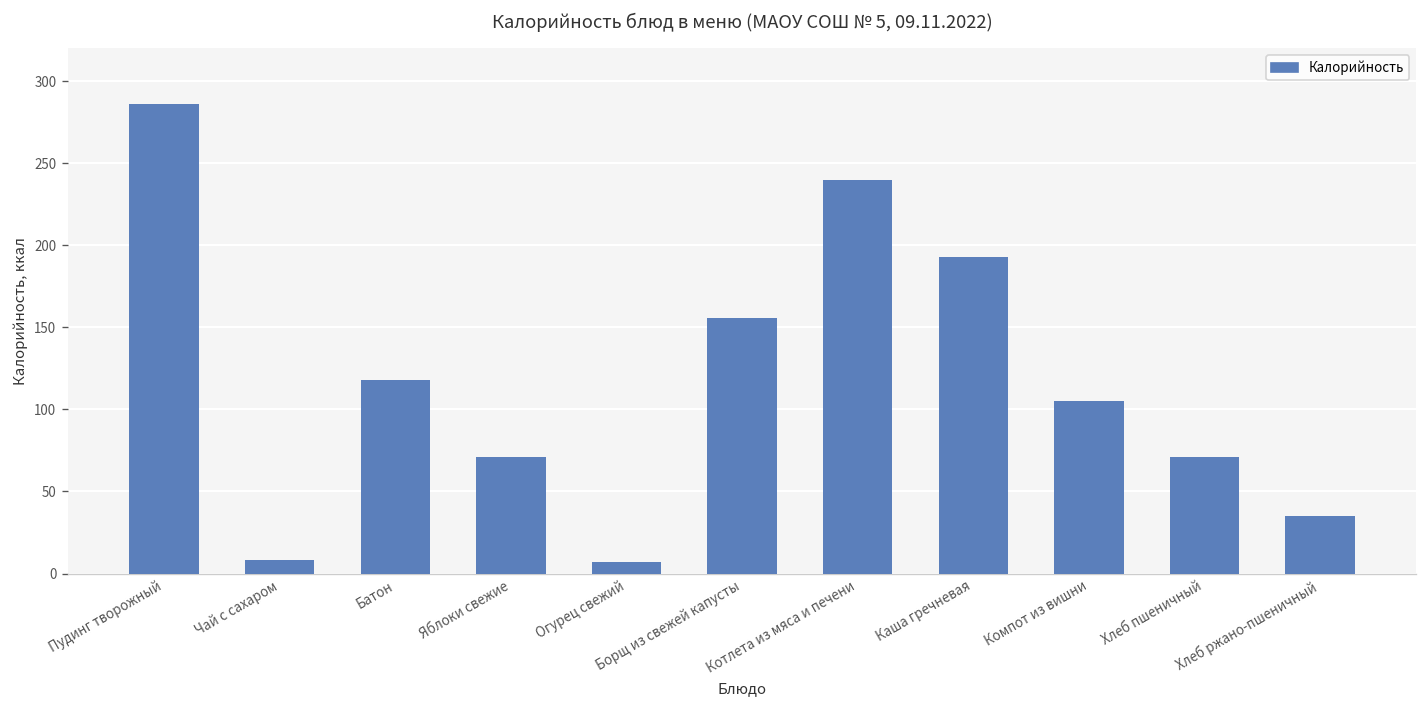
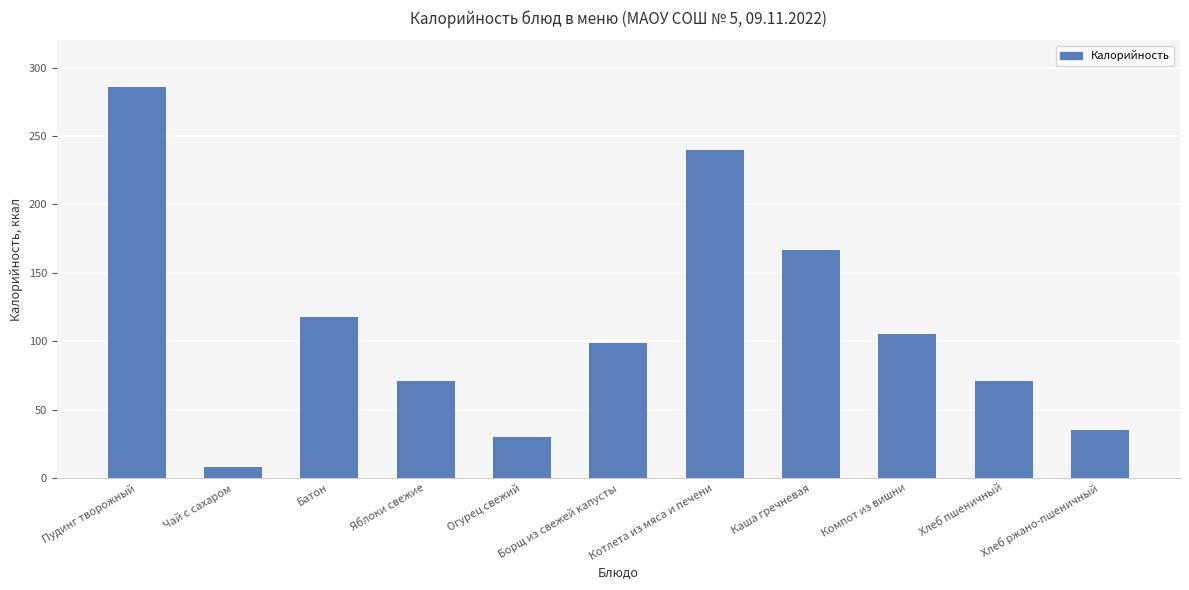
Огурец свежий: 7 -> 30
Борщ из свежей капусты: 156 -> 99
Каша гречневая: 193 -> 167
